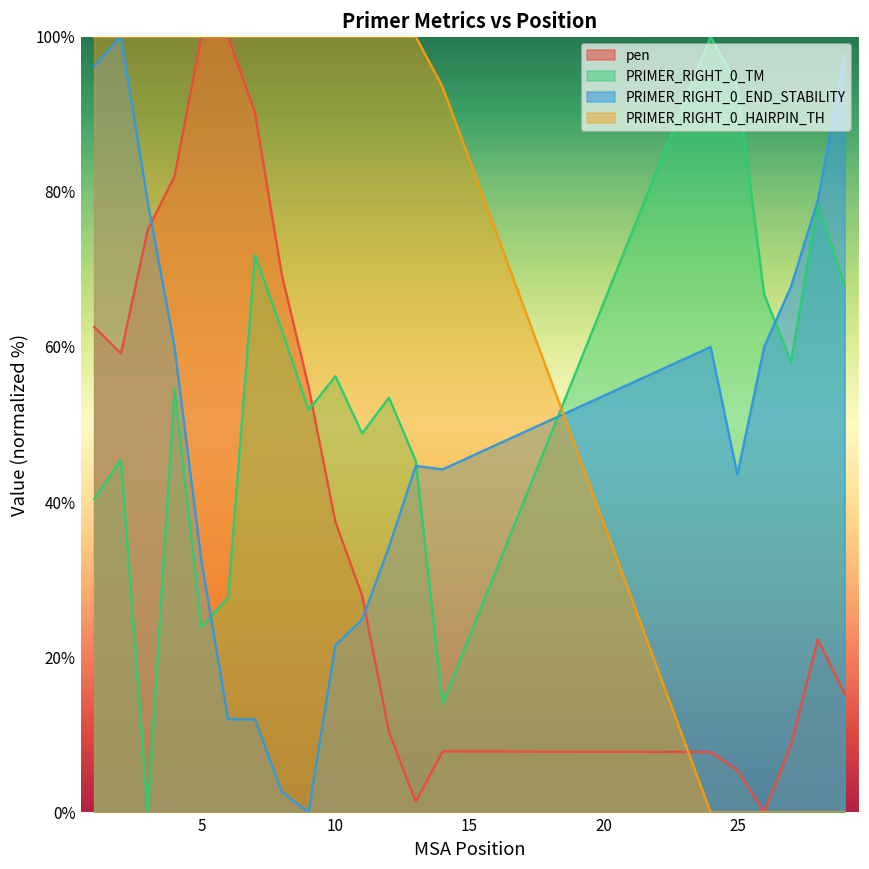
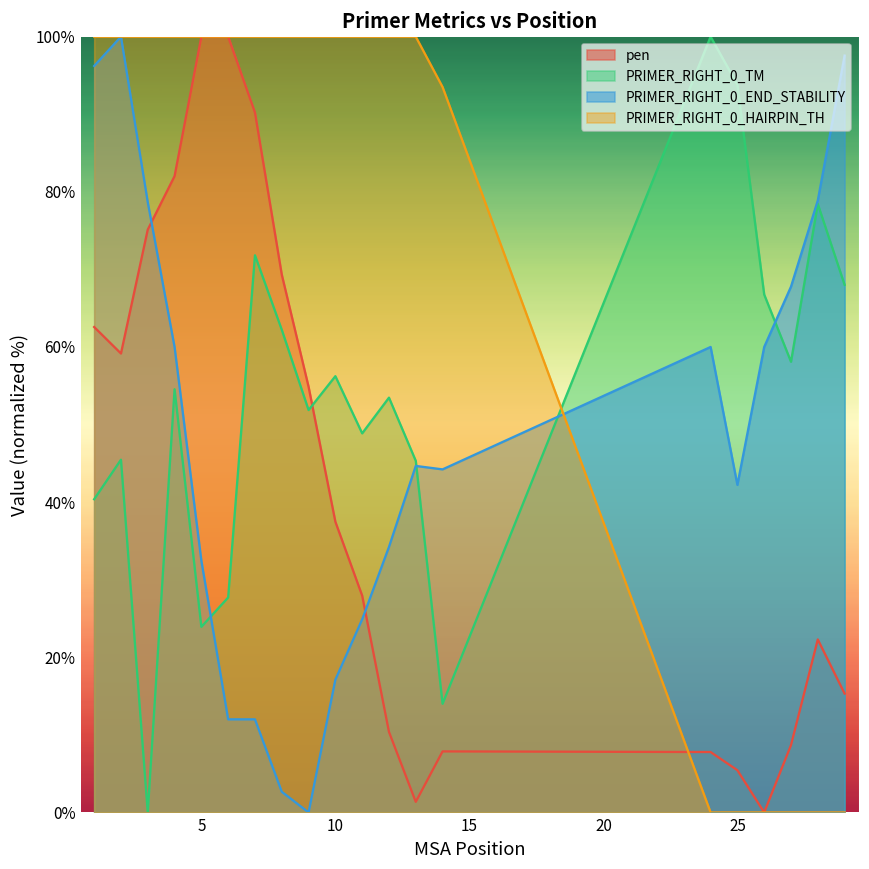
PRIMER_RIGHT_0_END_STABILITY, 10: 22% -> 17%
PRIMER_RIGHT_0_END_STABILITY, 25: 44% -> 42%
